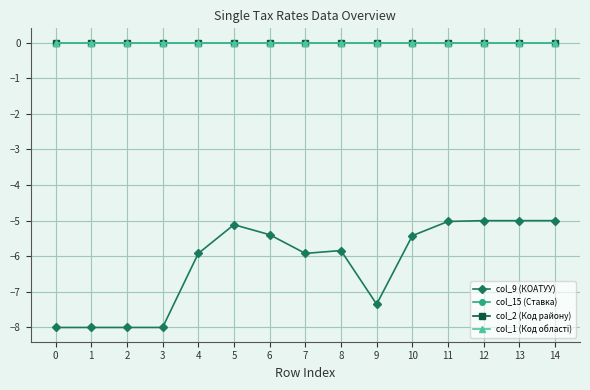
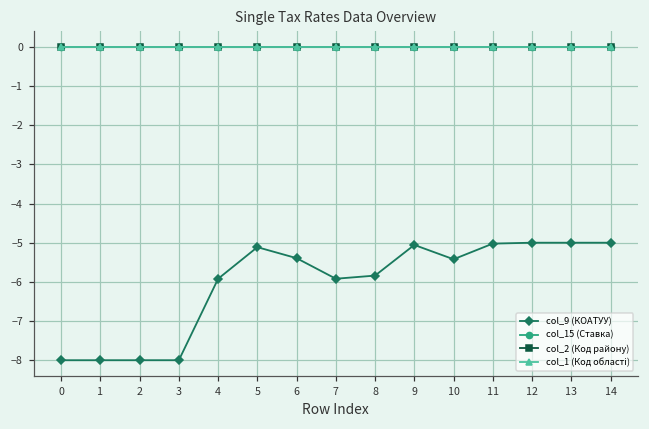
col_9 (КОАТУУ), 9: -7.3 -> -5.1
